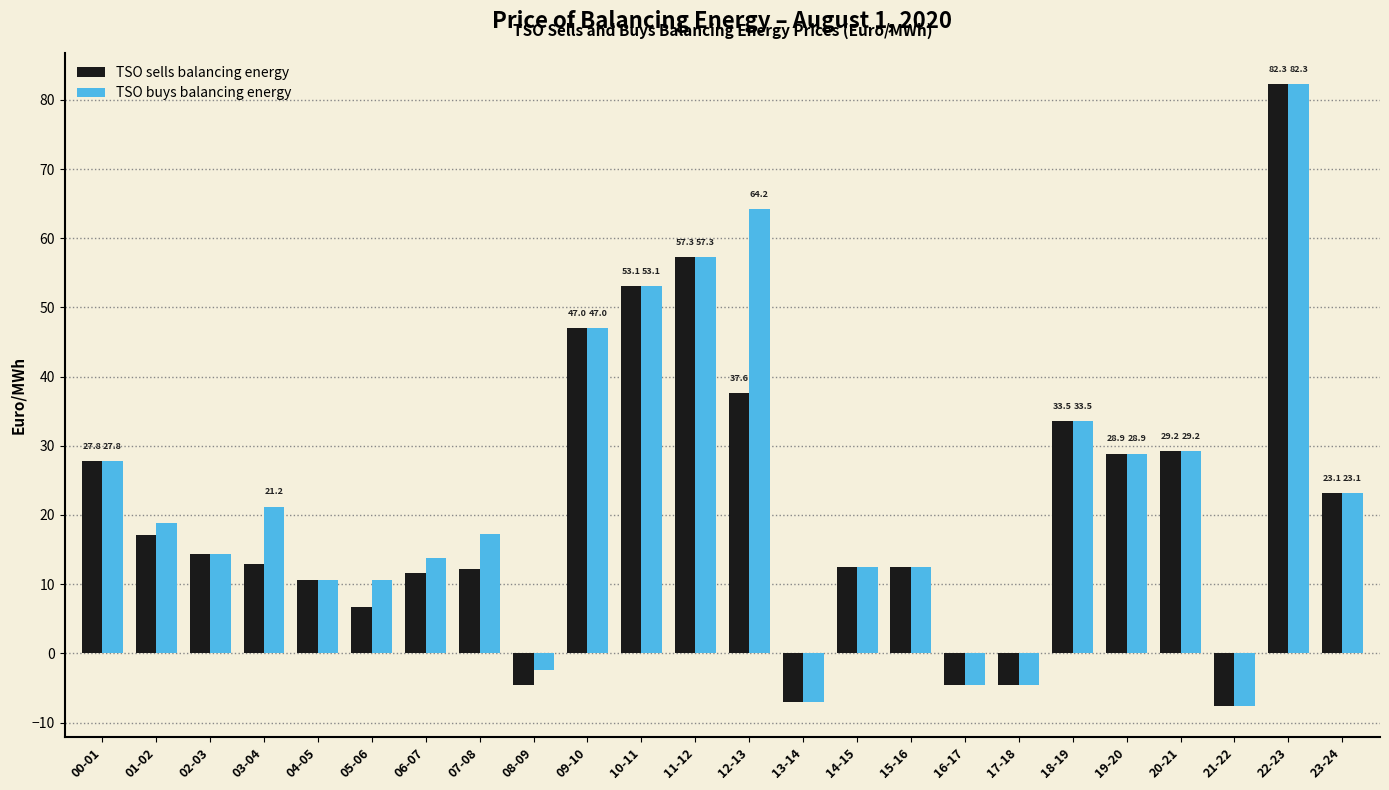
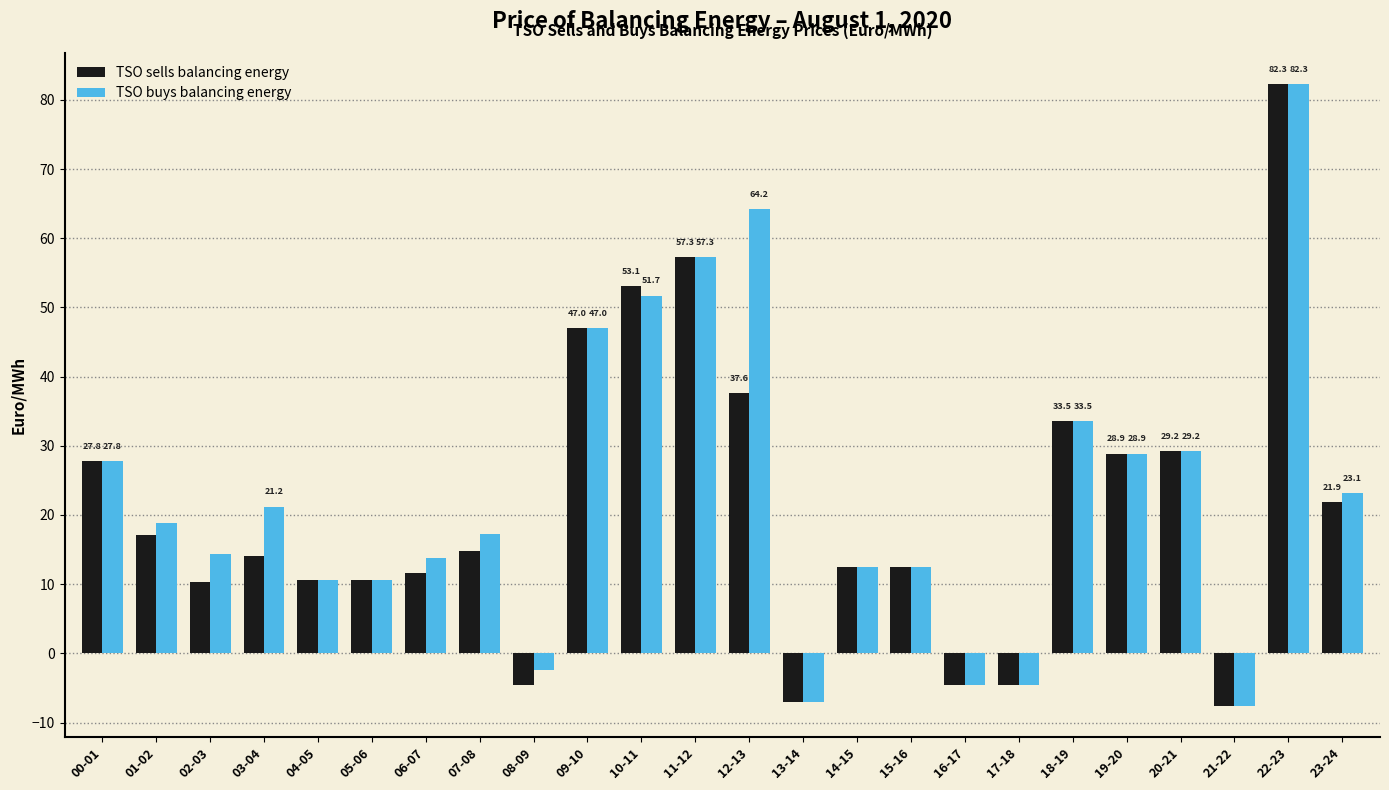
TSO sells balancing energy, 02-03: 14 -> 10
TSO sells balancing energy, 03-04: 13 -> 14
TSO sells balancing energy, 05-06: 7 -> 11
TSO sells balancing energy, 07-08: 12 -> 15
TSO buys balancing energy, 10-11: 53.1 -> 51.7
TSO sells balancing energy, 23-24: 23.1 -> 21.9
